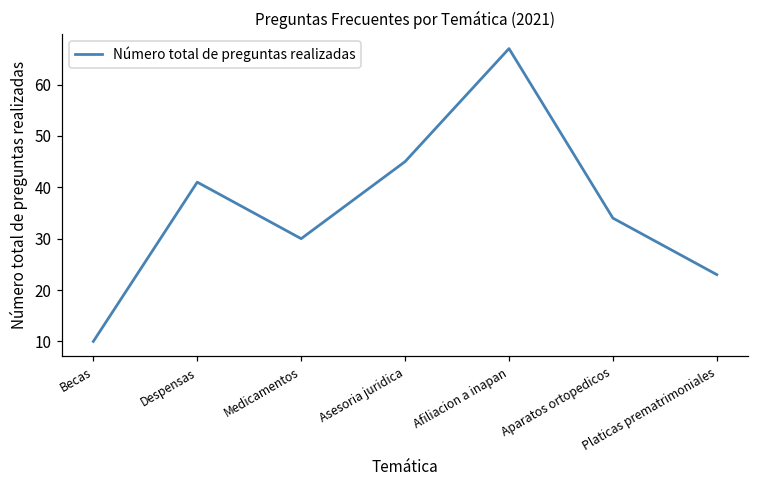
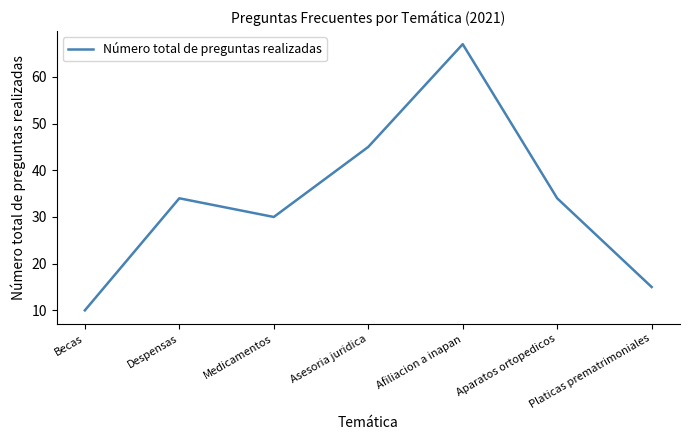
Despensas: 41 -> 34
Platicas prematrimoniales: 23 -> 15
